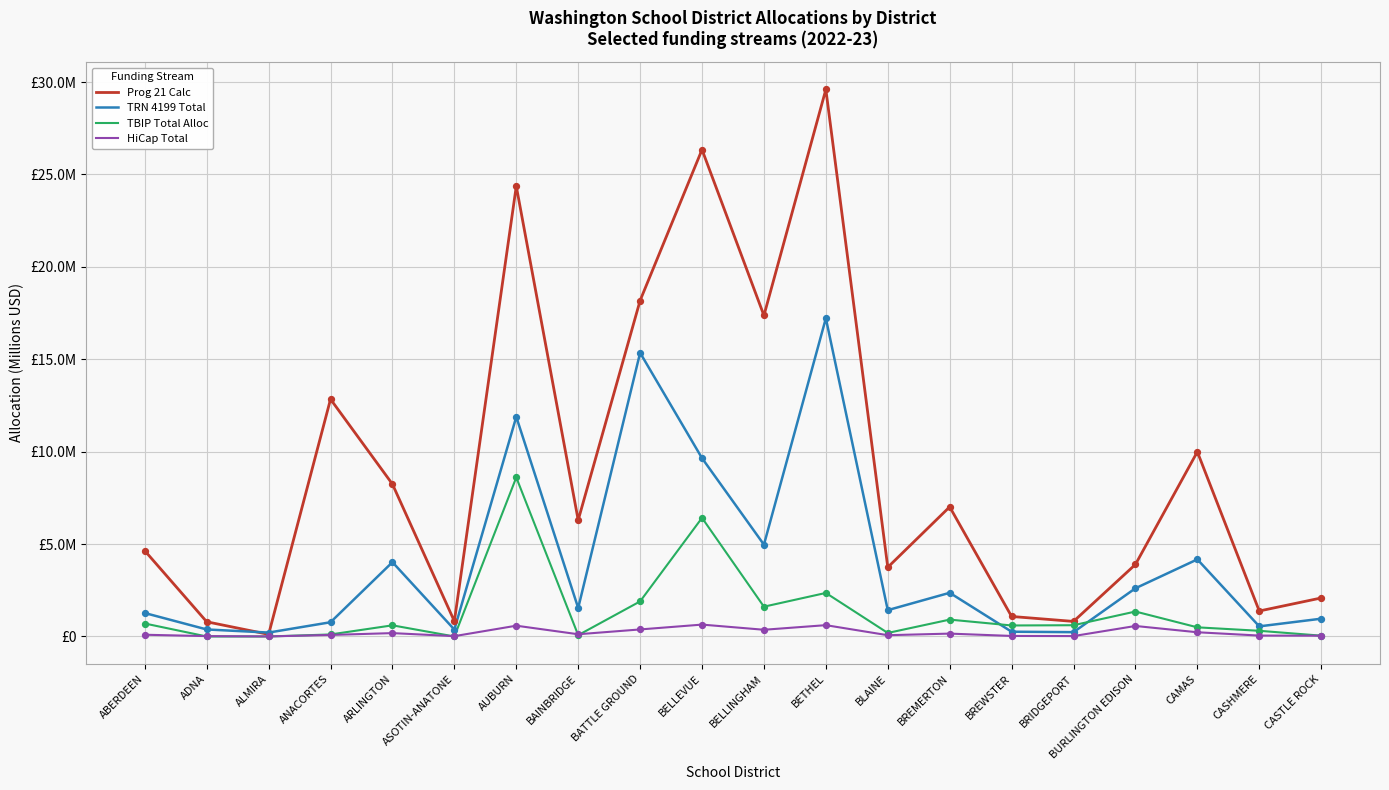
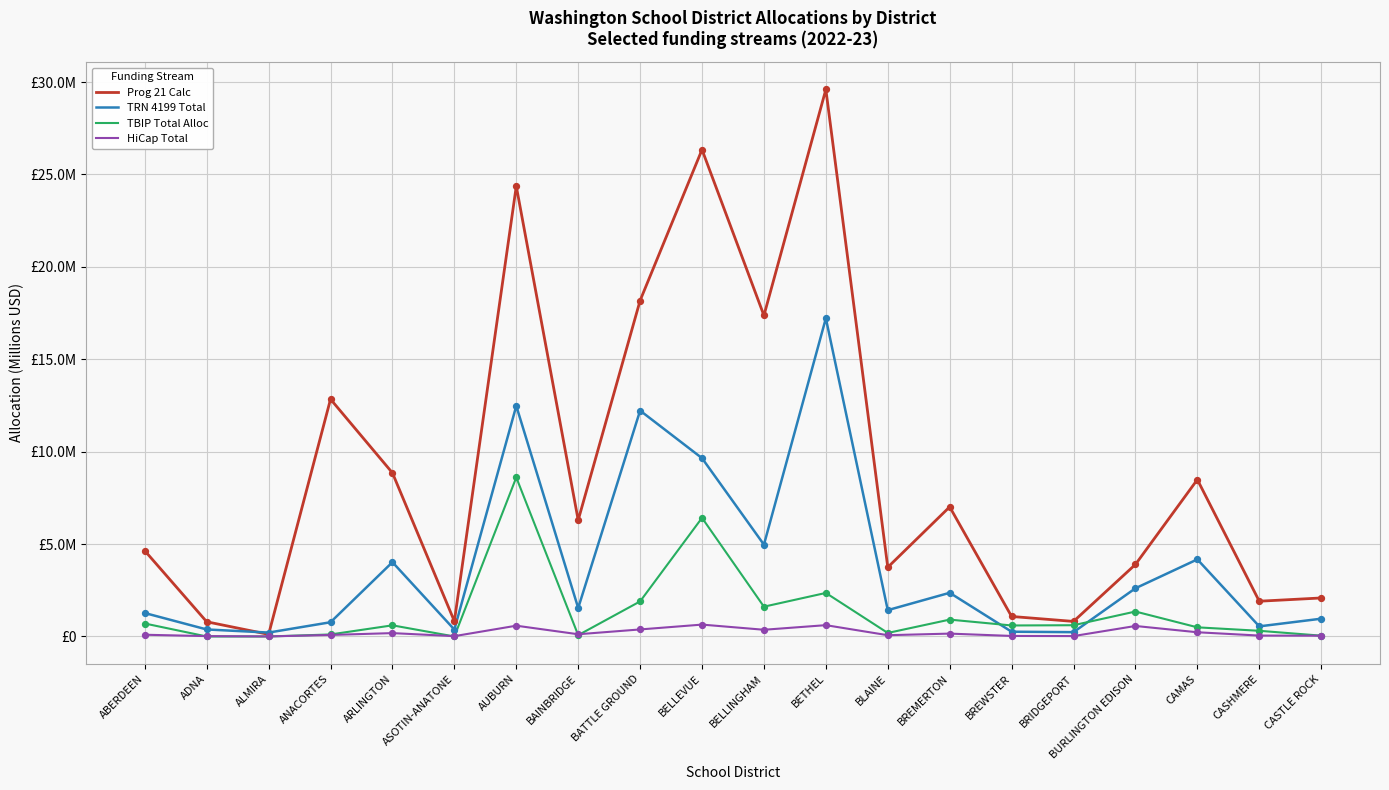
Prog 21 Calc, ARLINGTON: £8200000 -> £8900000
TRN 4199 Total, AUBURN: £11900000 -> £12500000
TRN 4199 Total, BATTLE GROUND: £15300000 -> £12200000
Prog 21 Calc, CAMAS: £10000000 -> £8500000
Prog 21 Calc, CASHMERE: £1400000 -> £1900000
